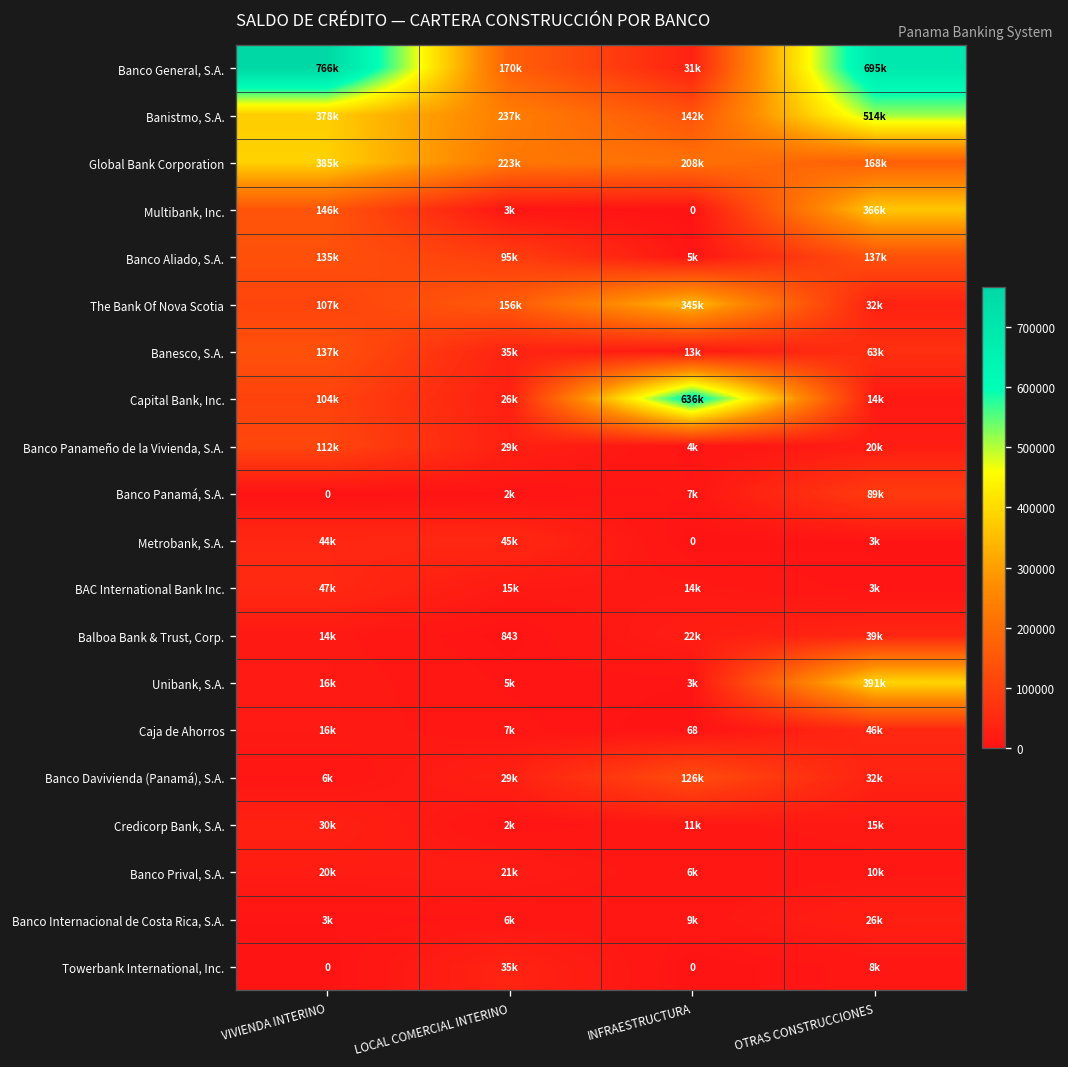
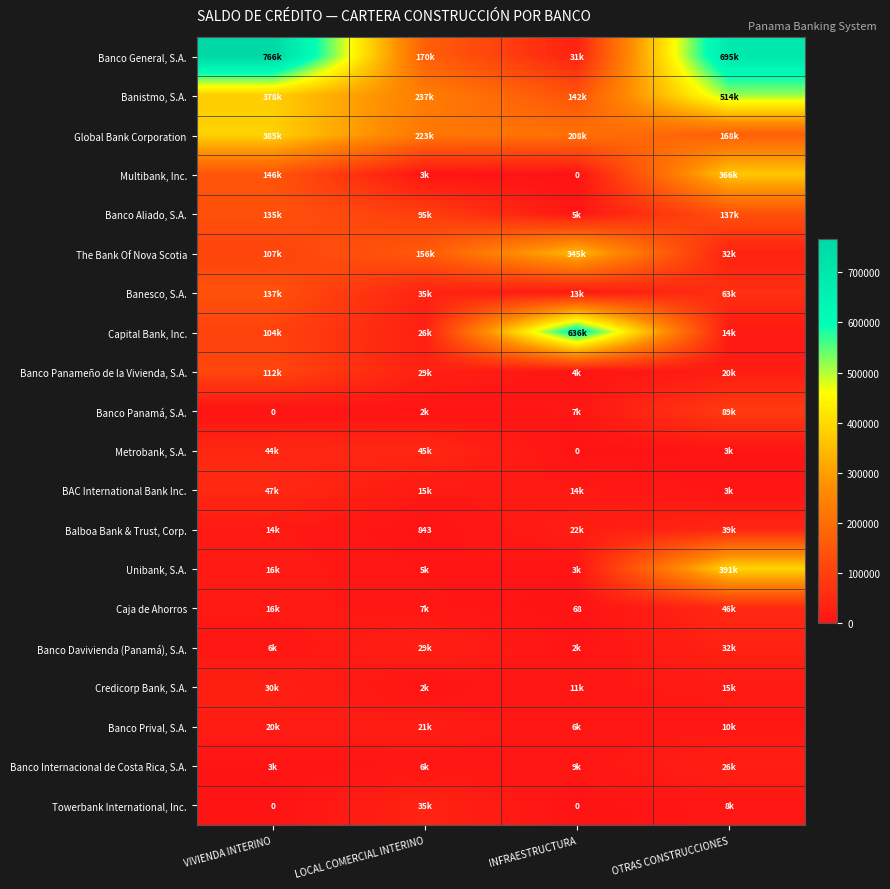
Banco Davivienda (Panamá), S.A., INFRAESTRUCTURA: 126k -> 2k
